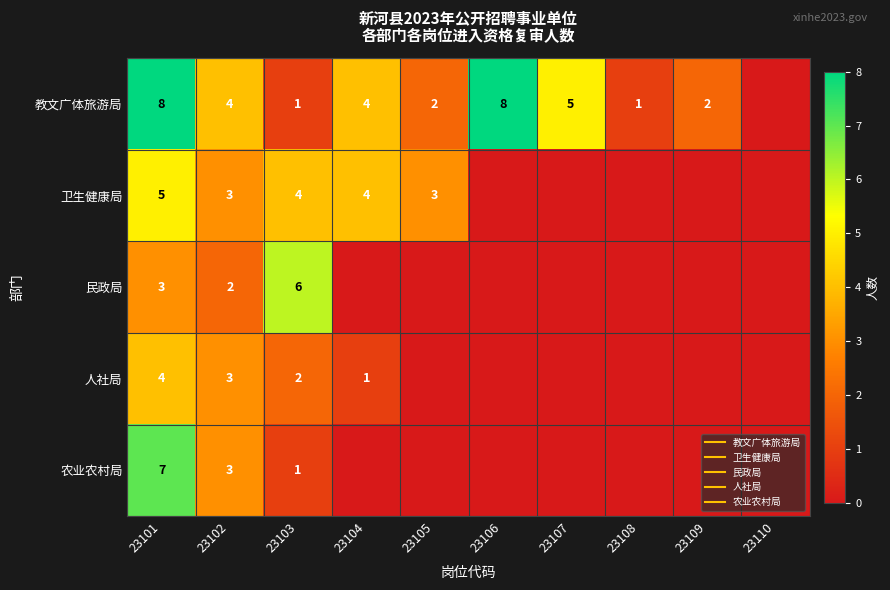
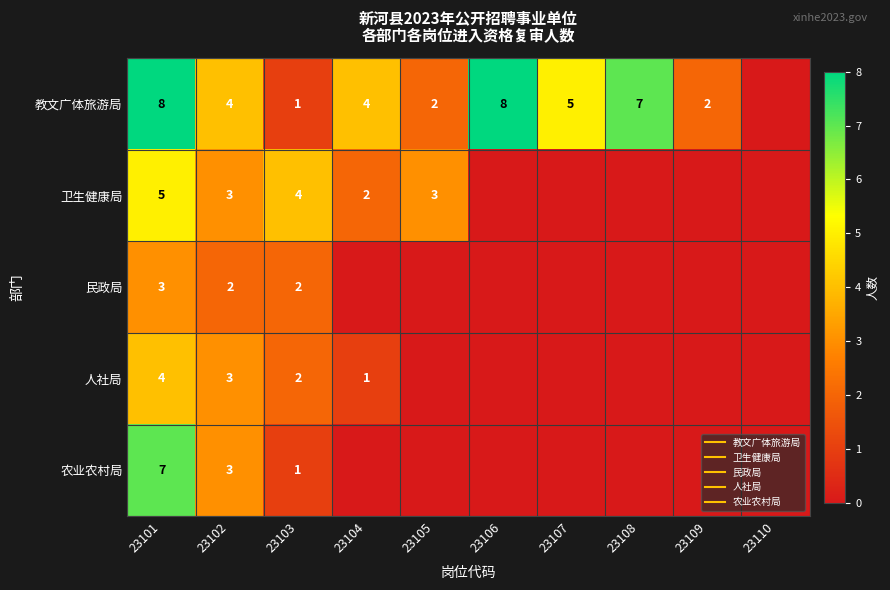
教文广体旅游局, 23108: 1 -> 7
卫生健康局, 23104: 4 -> 2
民政局, 23103: 6 -> 2
